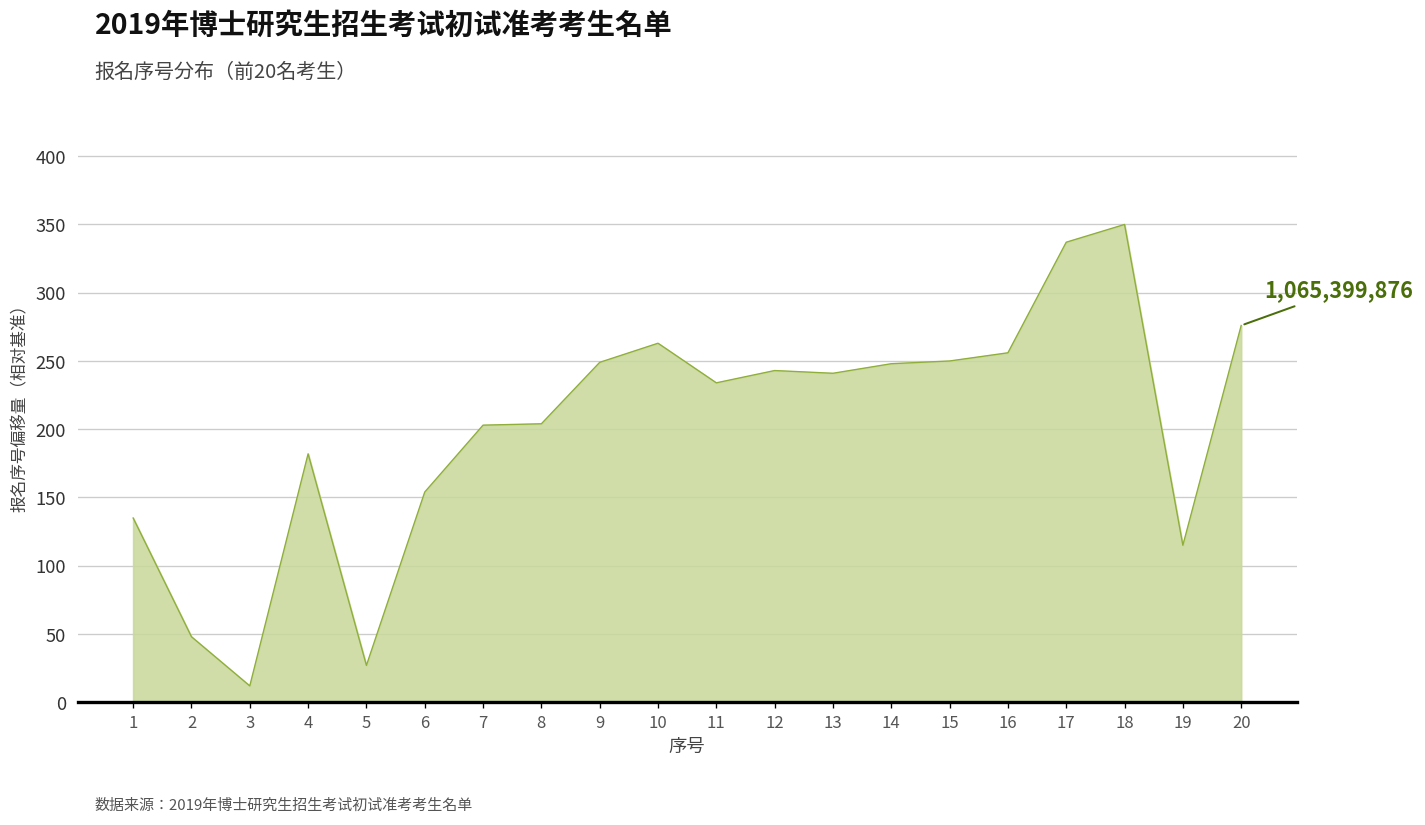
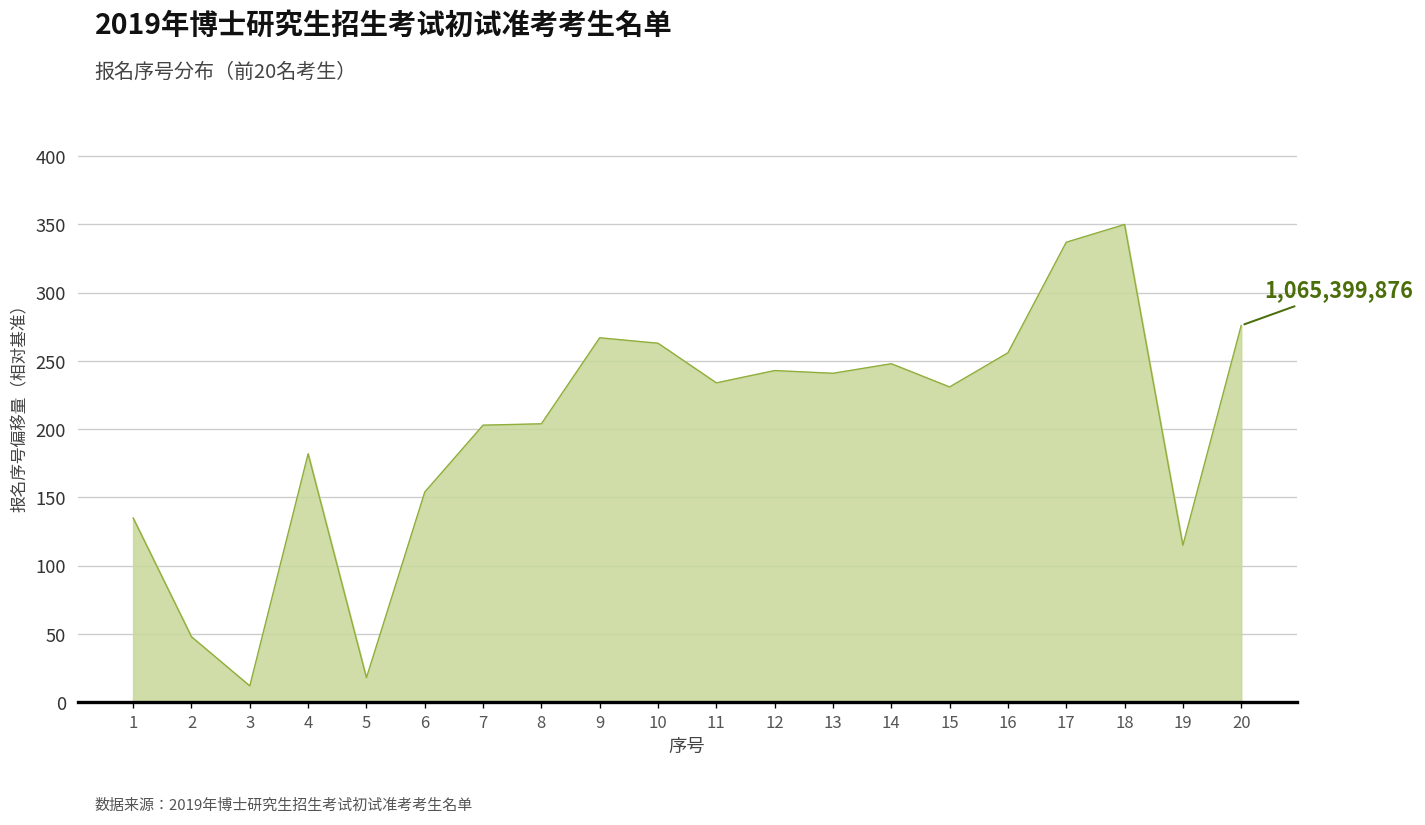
5: 27 -> 18
9: 249 -> 267
15: 250 -> 231
